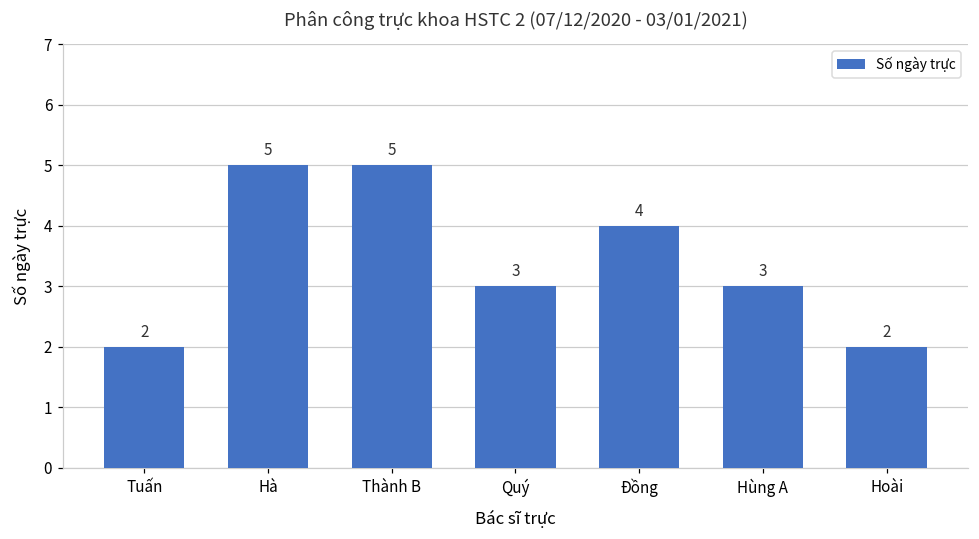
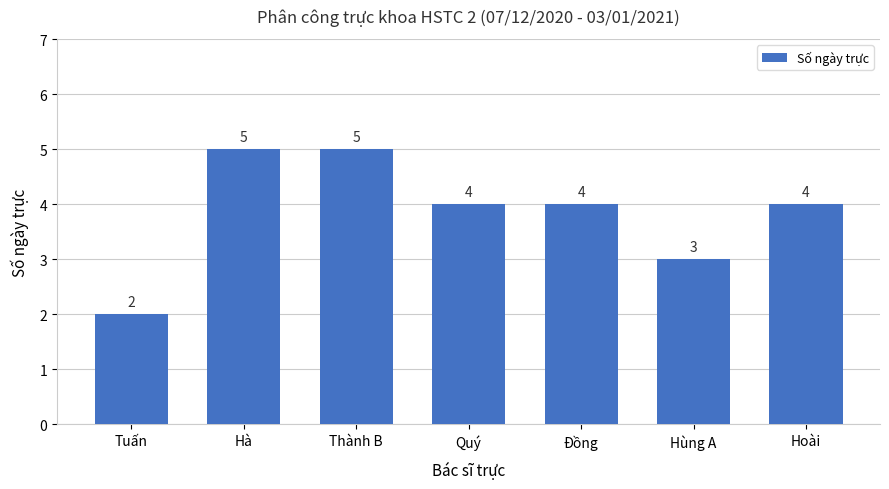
Quý: 3 -> 4
Hoài: 2 -> 4
